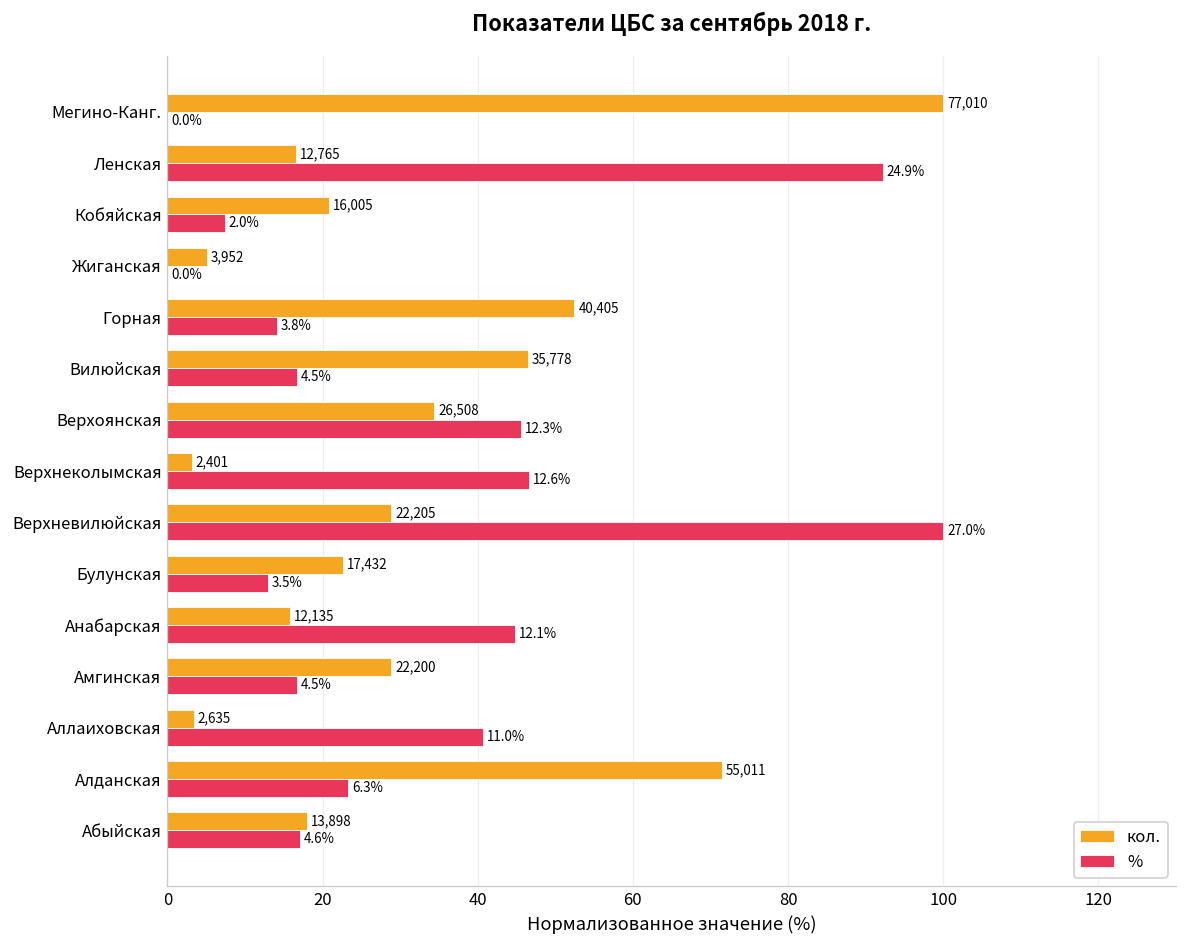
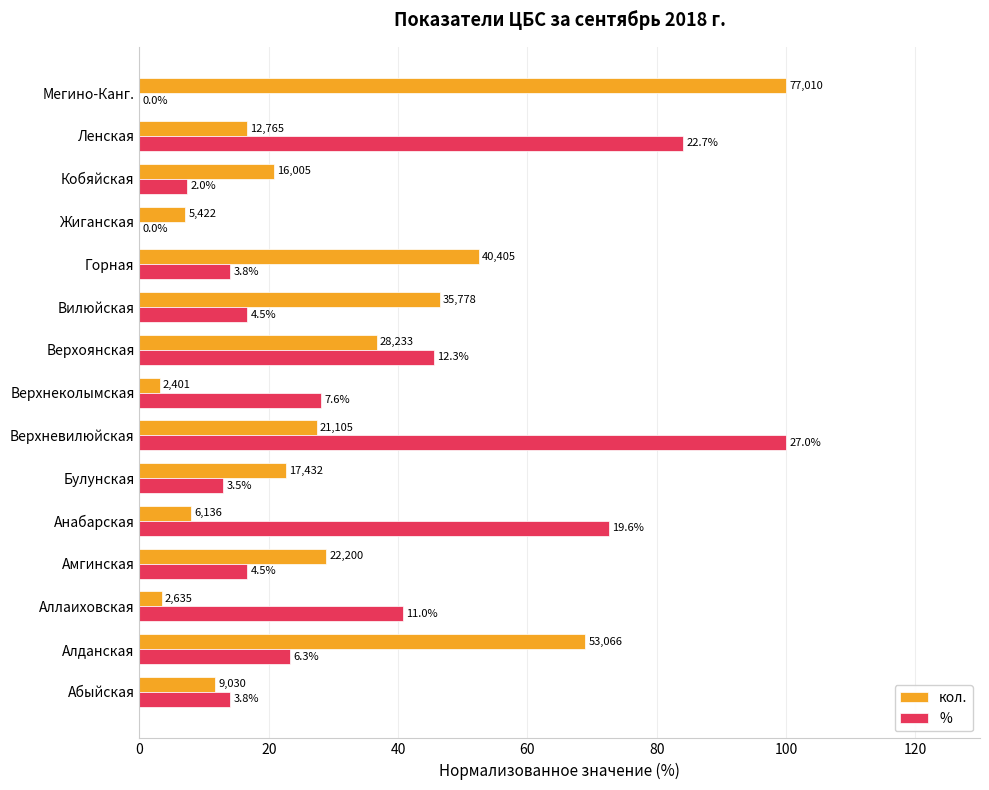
%, Ленская: 24.9% -> 22.7%
кол., Жиганская: 3,952 -> 5,422
кол., Верхоянская: 26,508 -> 28,233
%, Верхнеколымская: 12.6% -> 7.6%
кол., Верхневилюйская: 22,205 -> 21,105
кол., Анабарская: 12,135 -> 6,136
%, Анабарская: 12.1% -> 19.6%
кол., Алданская: 55,011 -> 53,066
кол., Абыйская: 13,898 -> 9,030
%, Абыйская: 4.6% -> 3.8%
